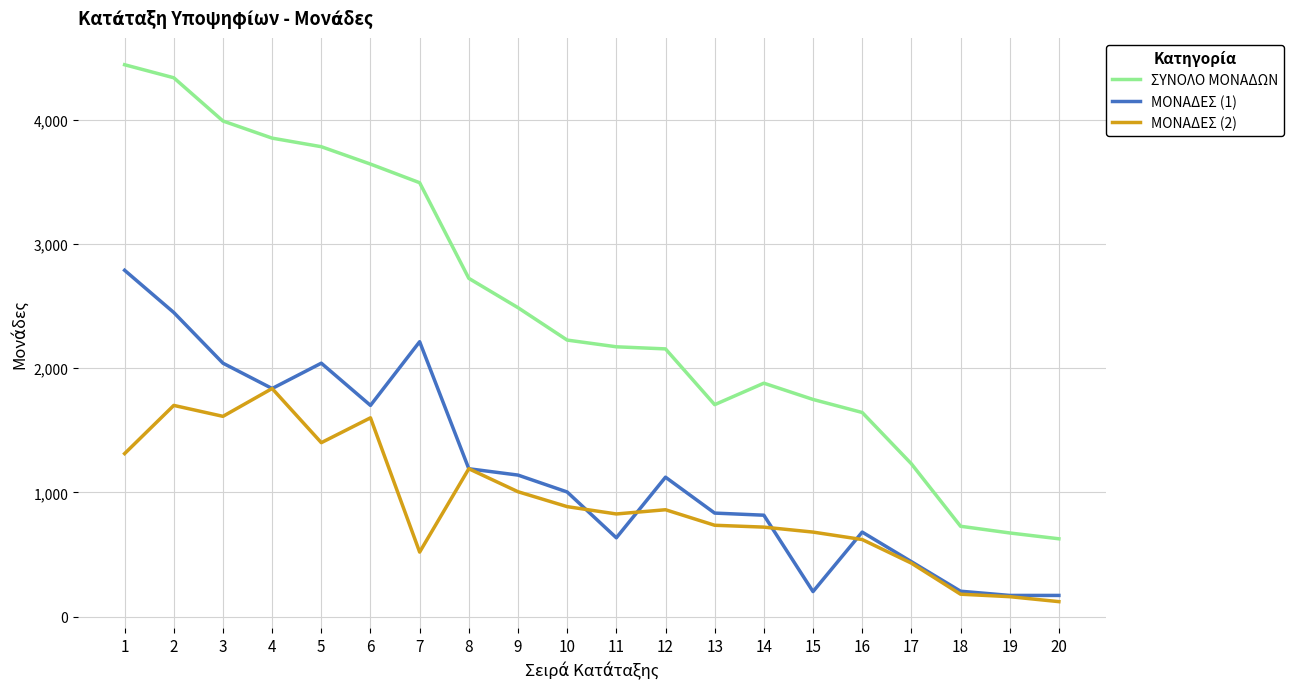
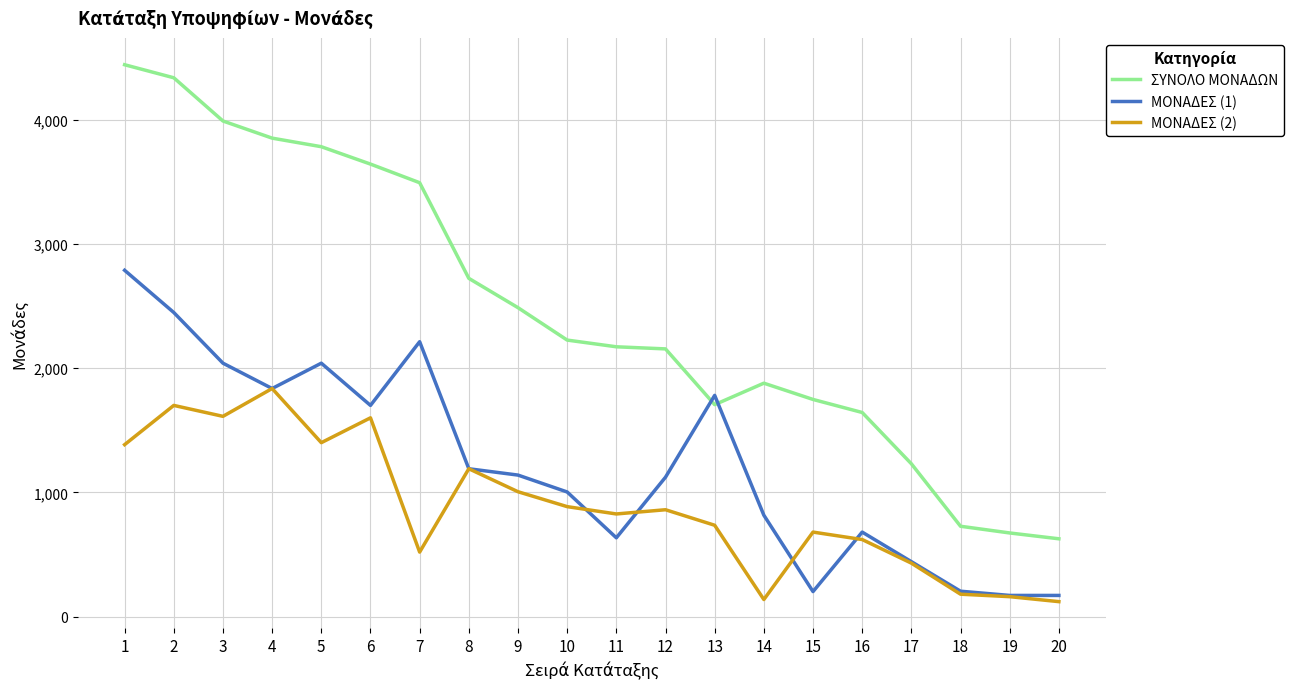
ΜΟΝΑΔΕΣ (2), 1: 1,310 -> 1,380
ΜΟΝΑΔΕΣ (1), 13: 830 -> 1,780
ΜΟΝΑΔΕΣ (2), 14: 720 -> 140
